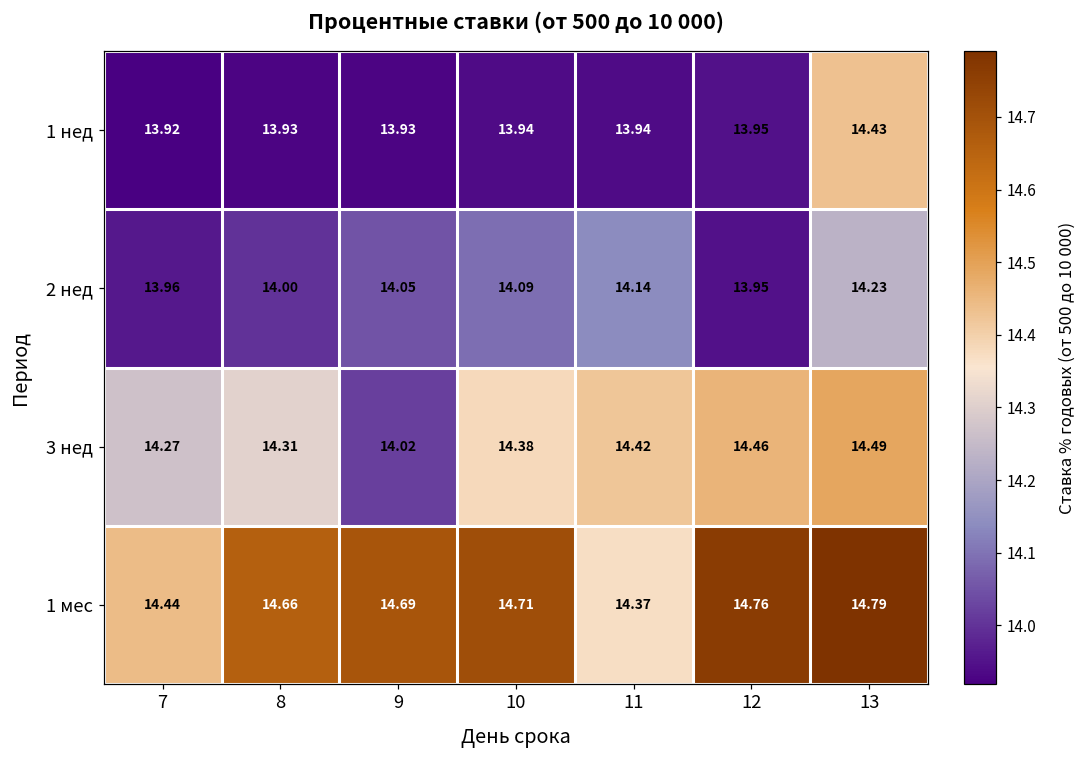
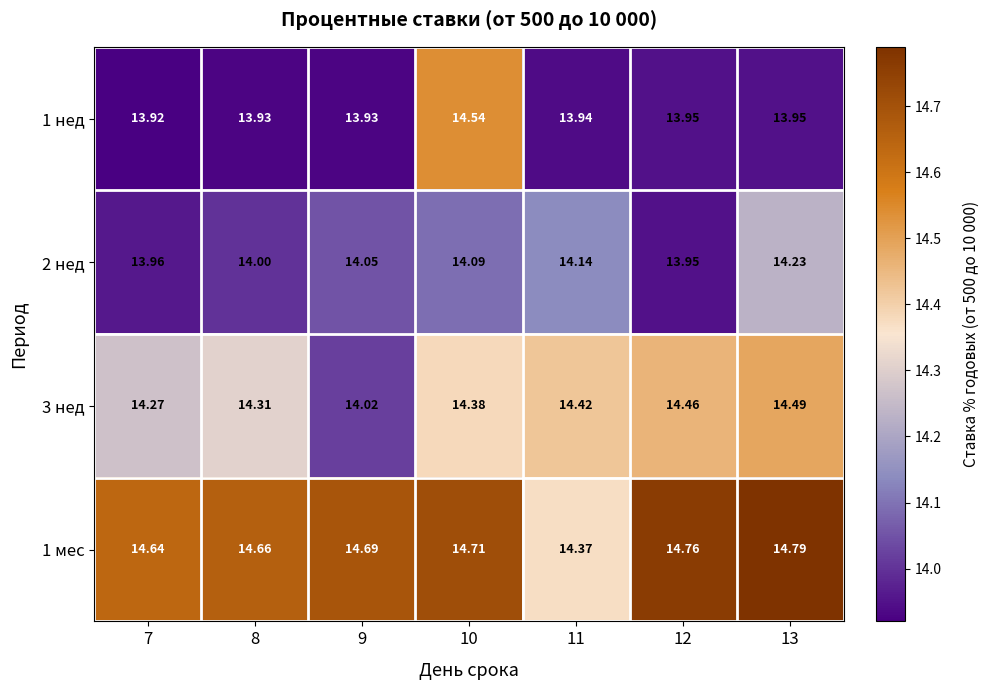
1 нед, 10: 13.94 -> 14.54
1 нед, 13: 14.43 -> 13.95
1 мес, 7: 14.44 -> 14.64
